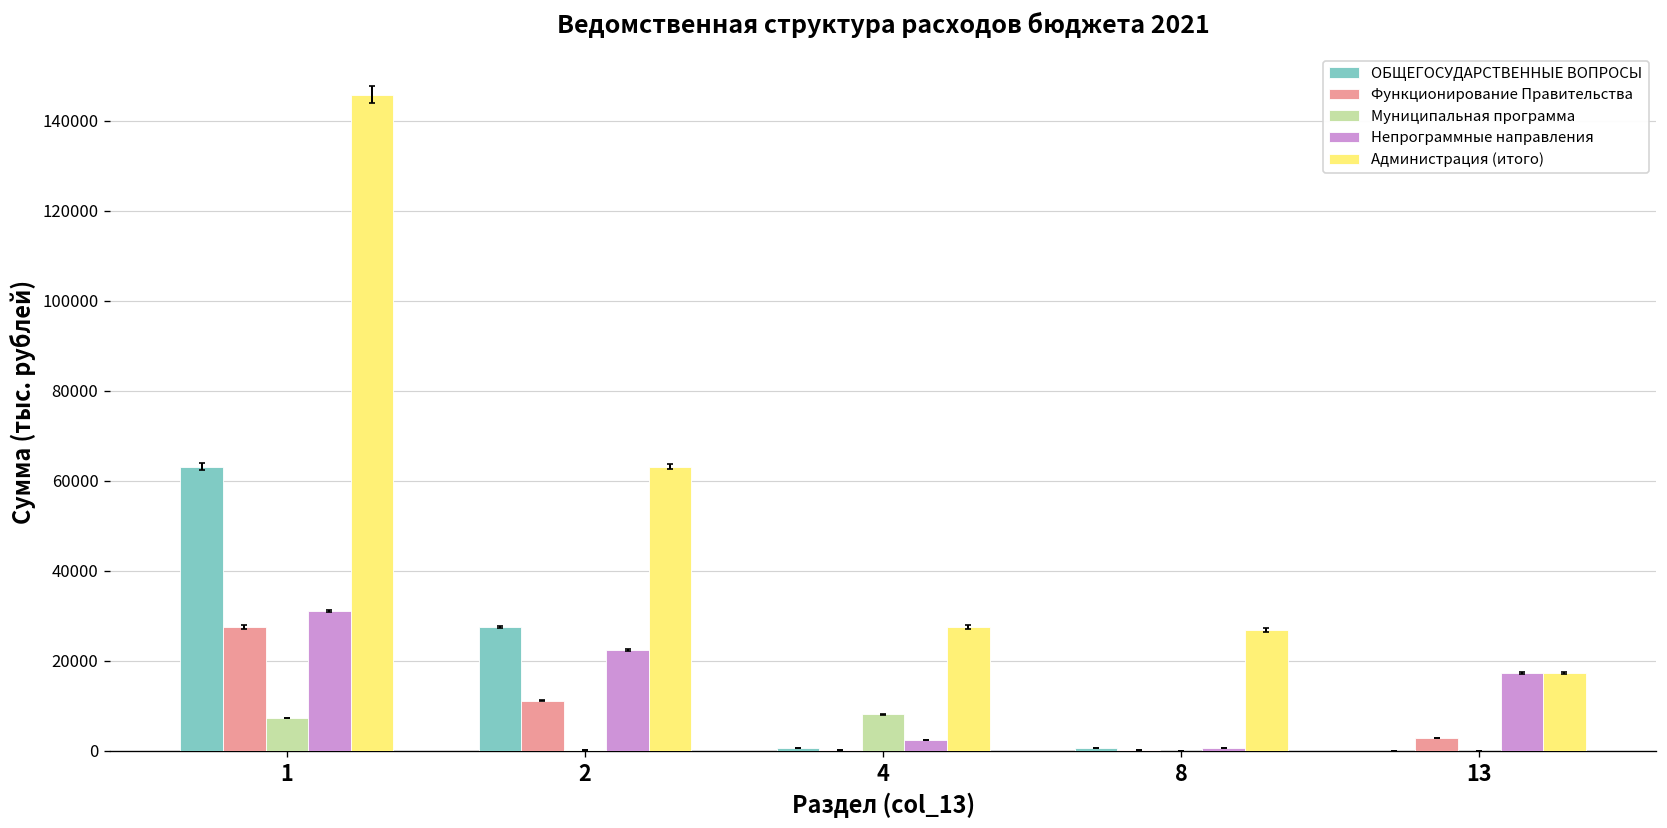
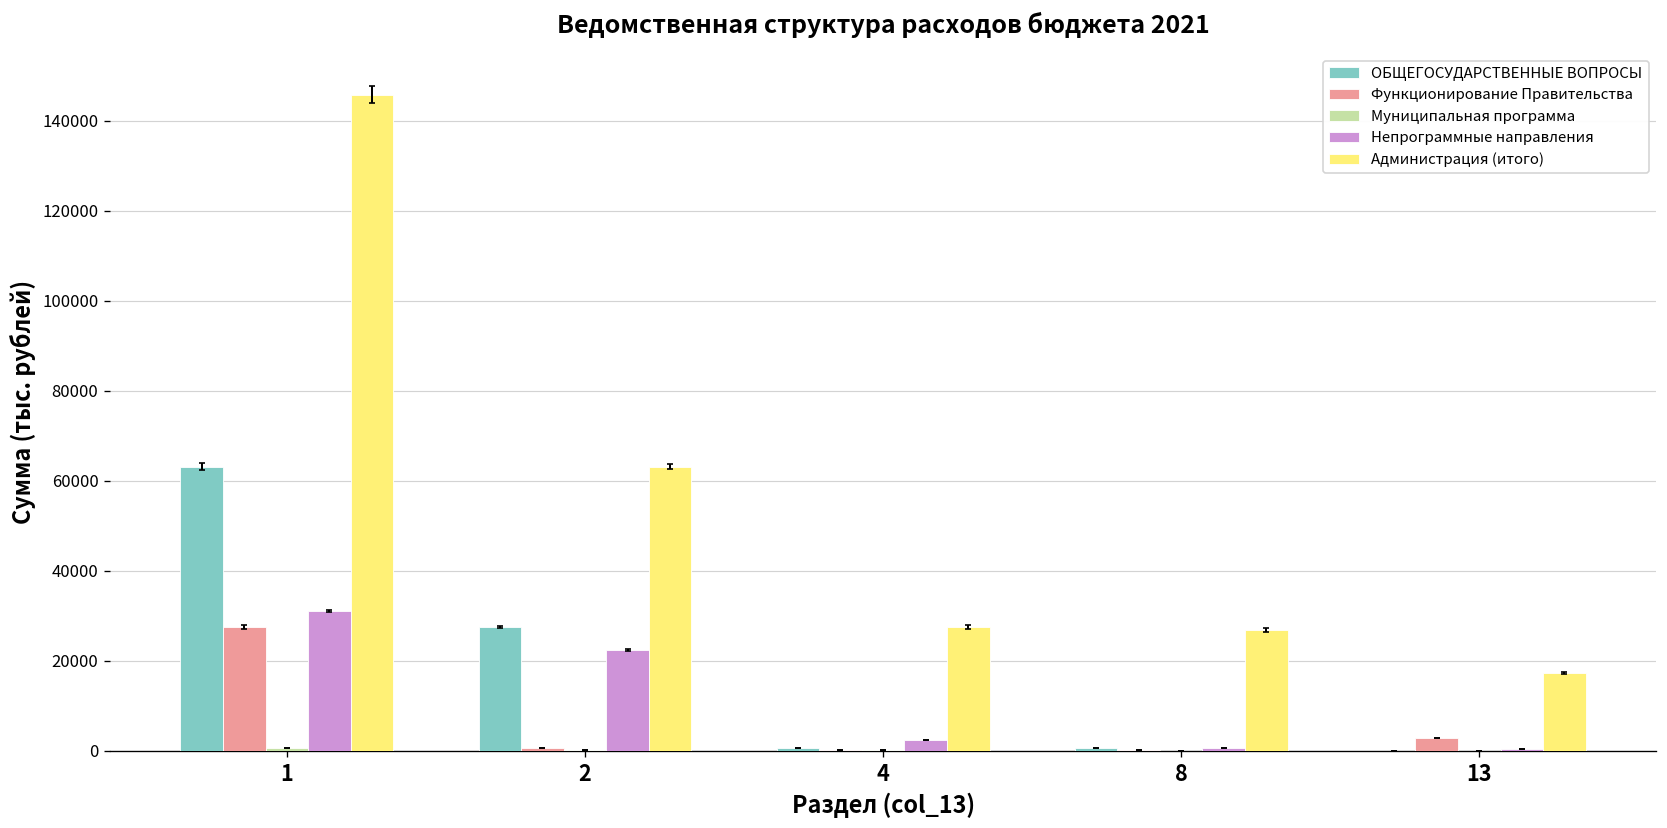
Муниципальная программа, 1: 7000 -> 1000
Функционирование Правительства, 2: 11000 -> 1000
Муниципальная программа, 4: 8000 -> 0
Непрограммные направления, 13: 17000 -> 0
